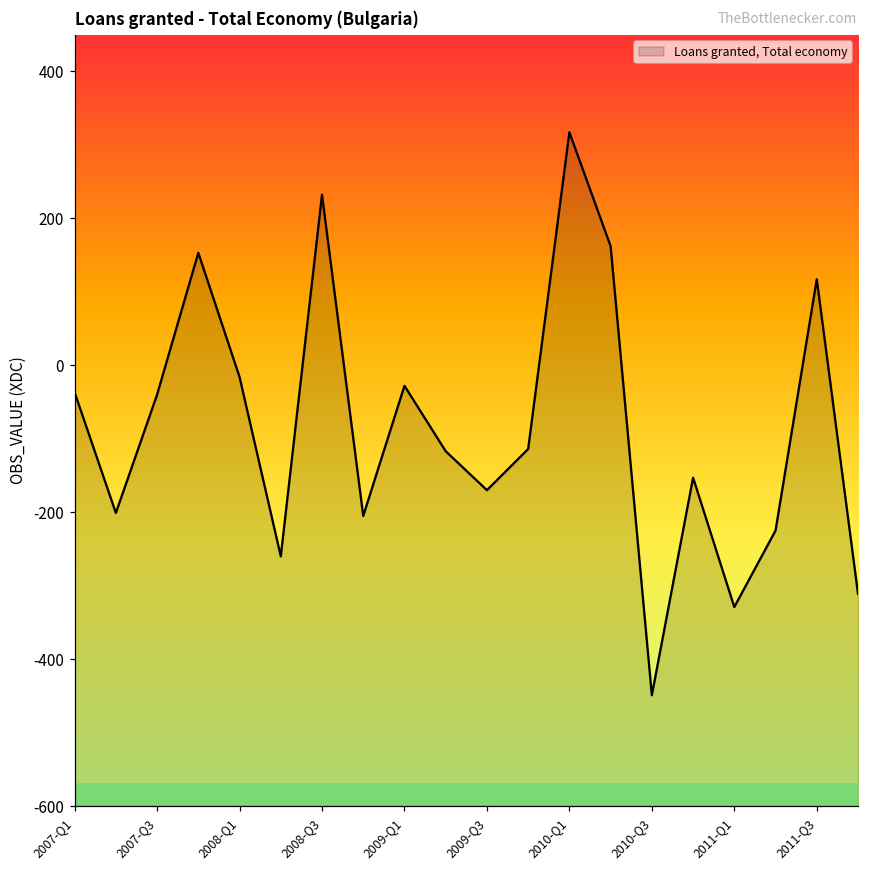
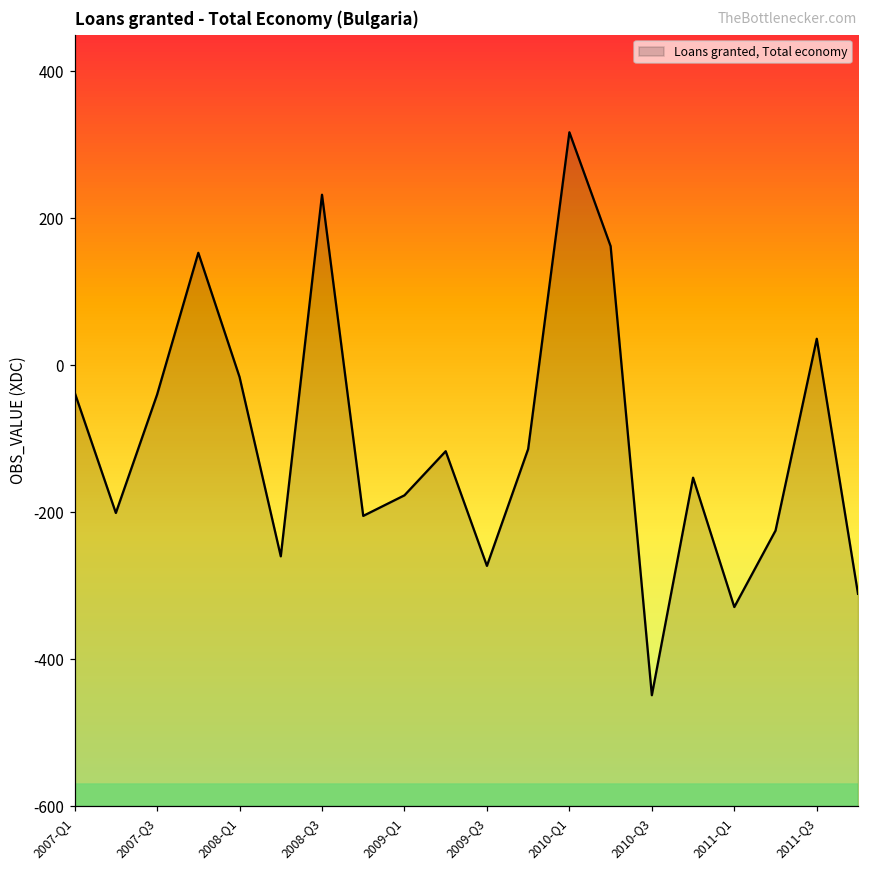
2009-Q1: -30 -> -180
2009-Q3: -170 -> -270
2011-Q3: 120 -> 40
